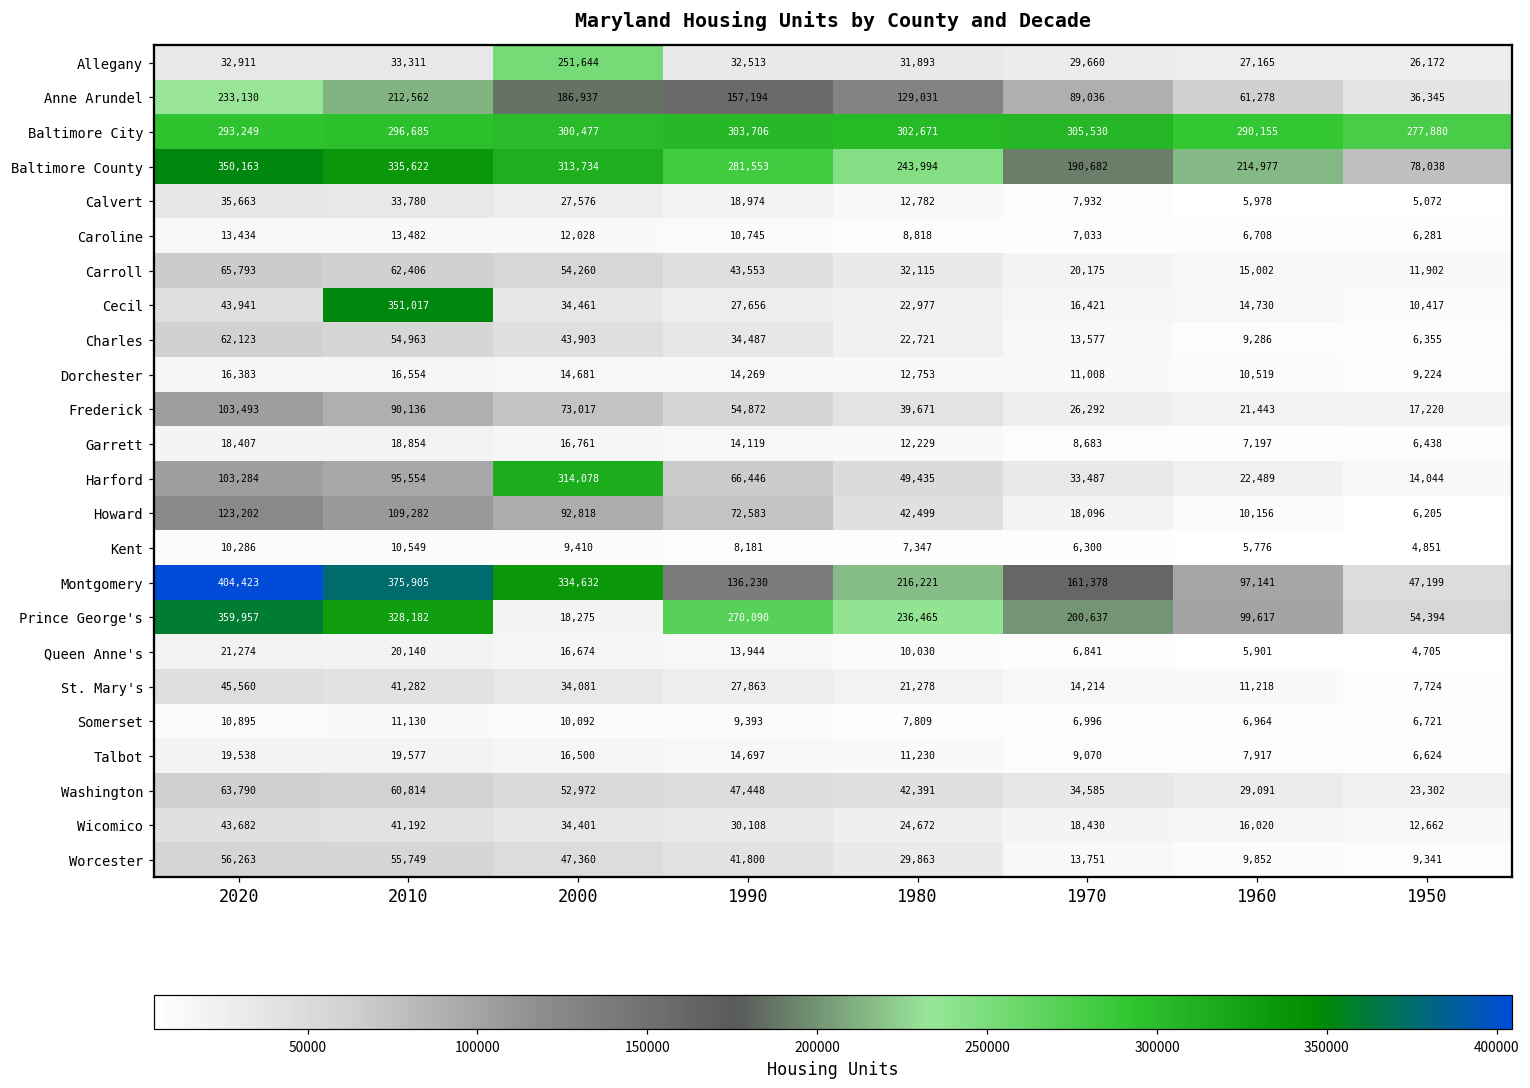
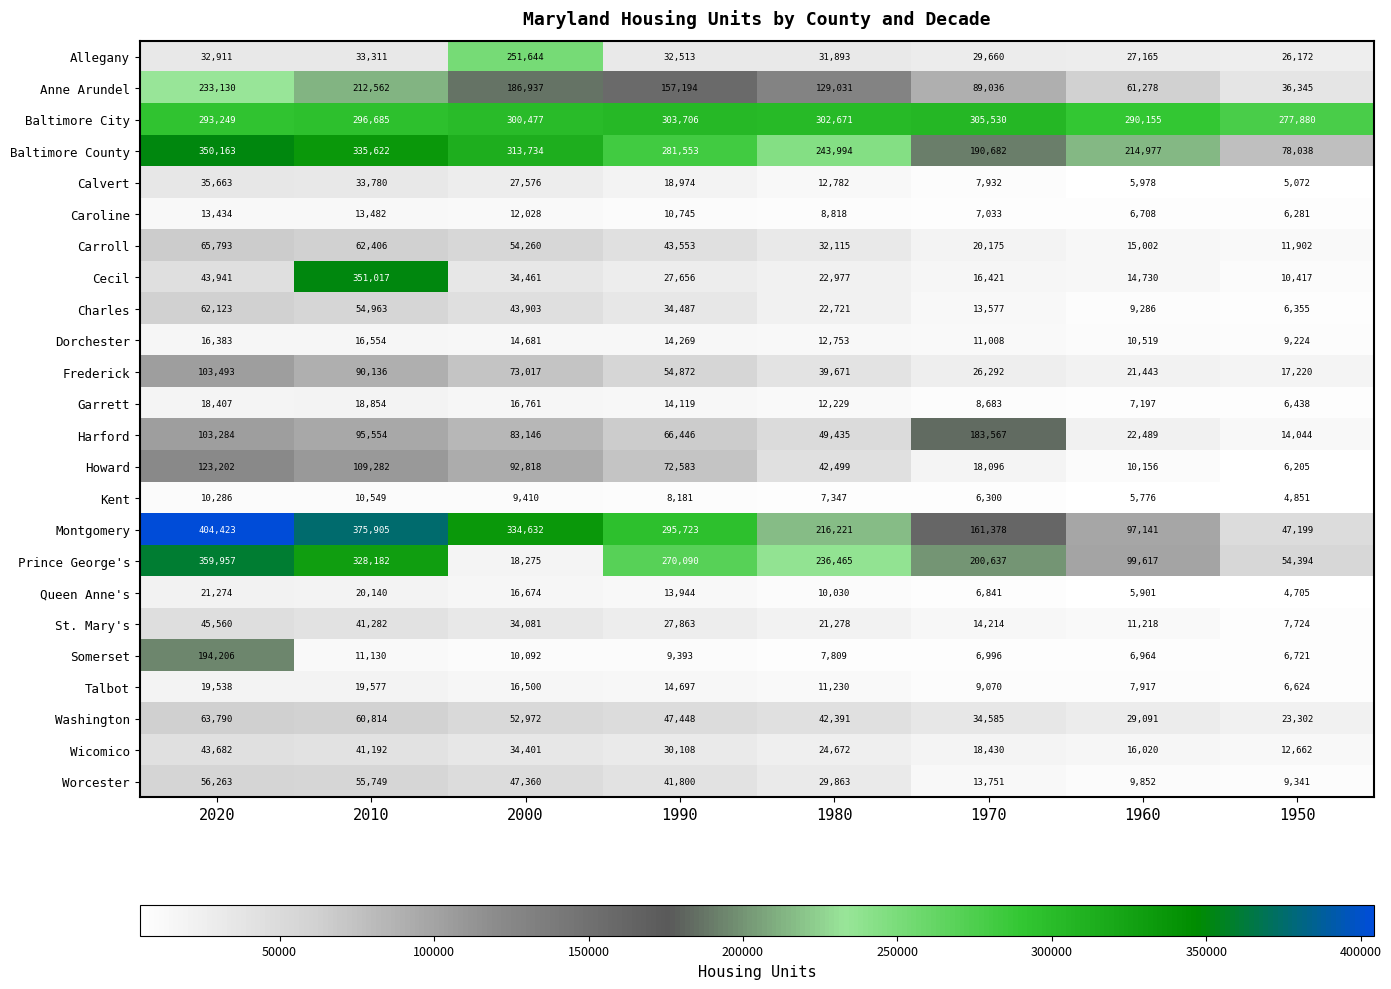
Harford, 2000: 314,078 -> 83,146
Harford, 1970: 33,487 -> 183,567
Montgomery, 1990: 136,230 -> 295,723
Somerset, 2020: 10,895 -> 194,206
